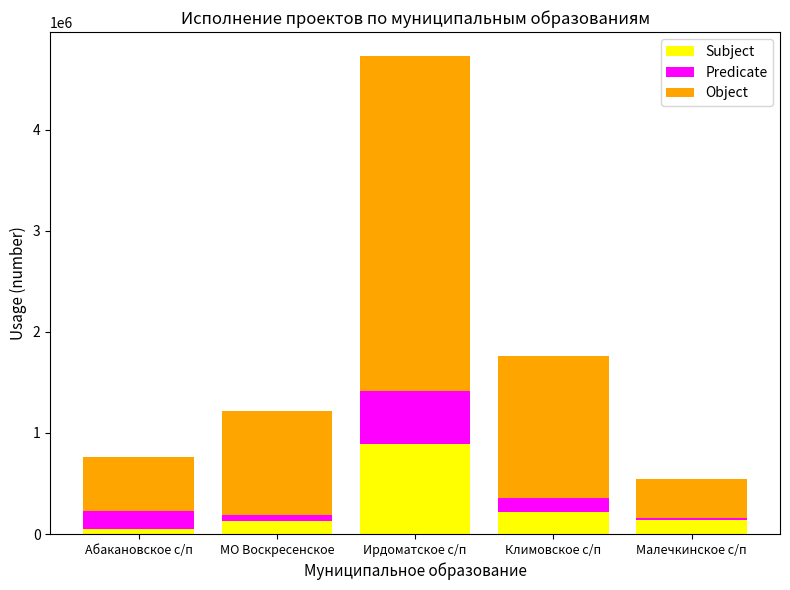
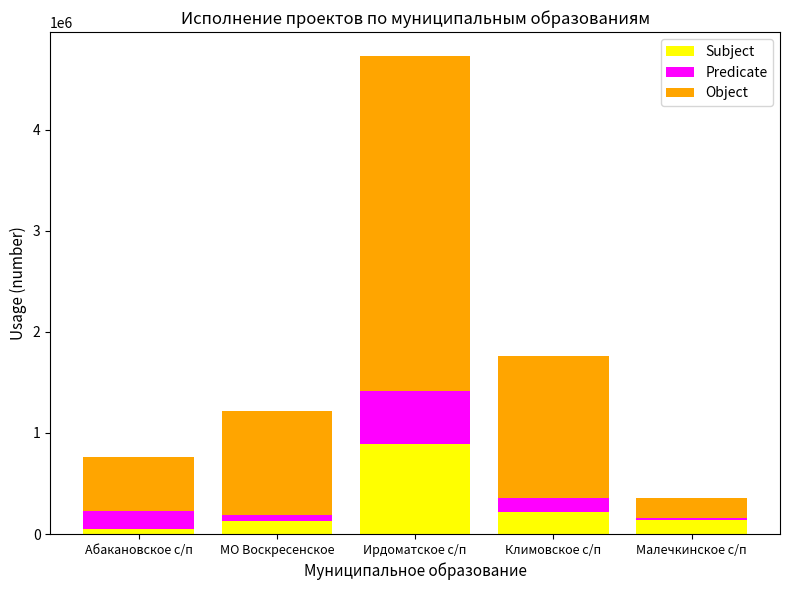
Object, Малечкинское с/п: 380000 -> 190000
